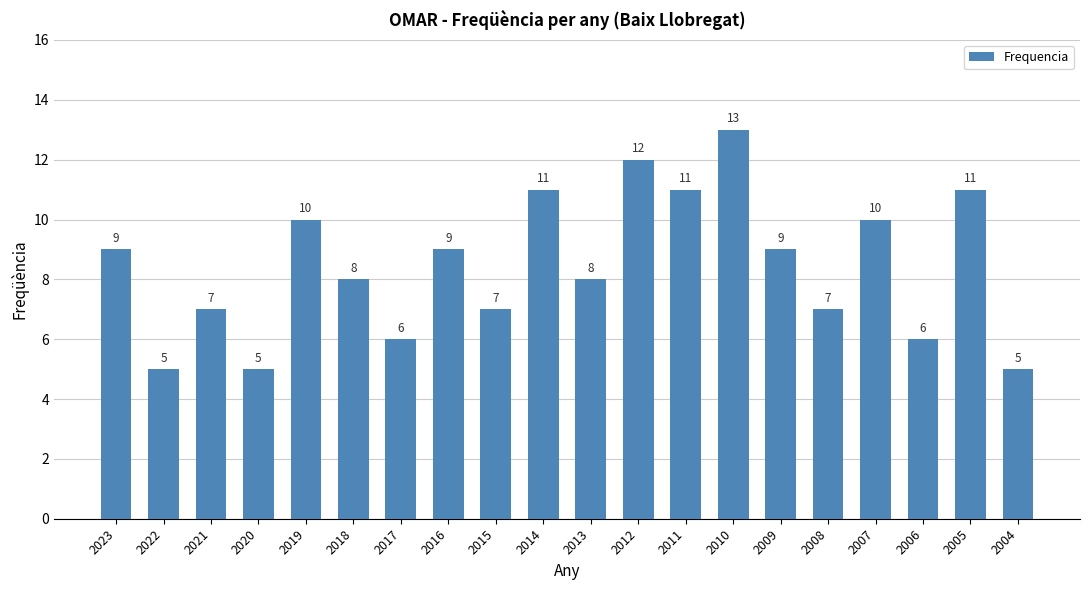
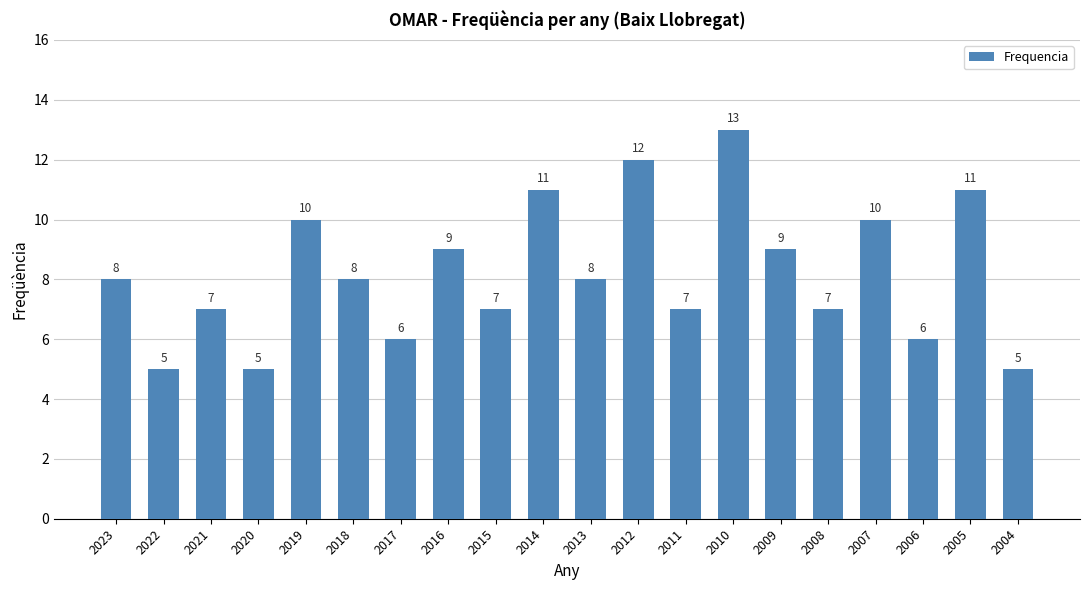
2023: 9 -> 8
2011: 11 -> 7
